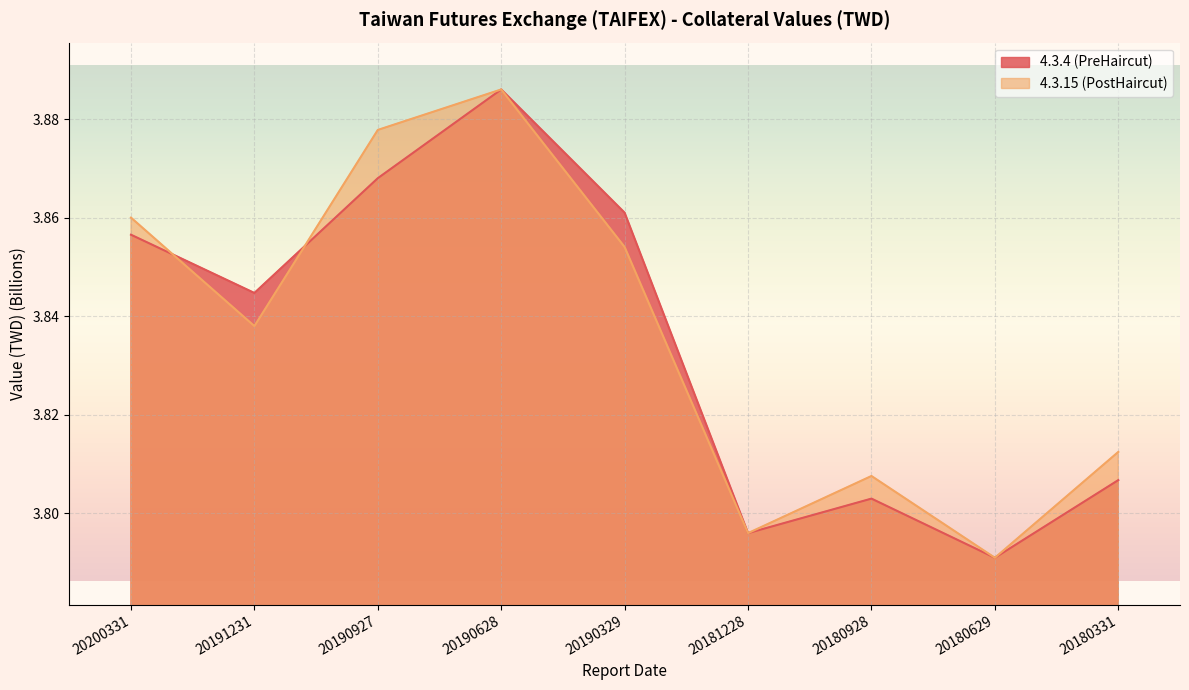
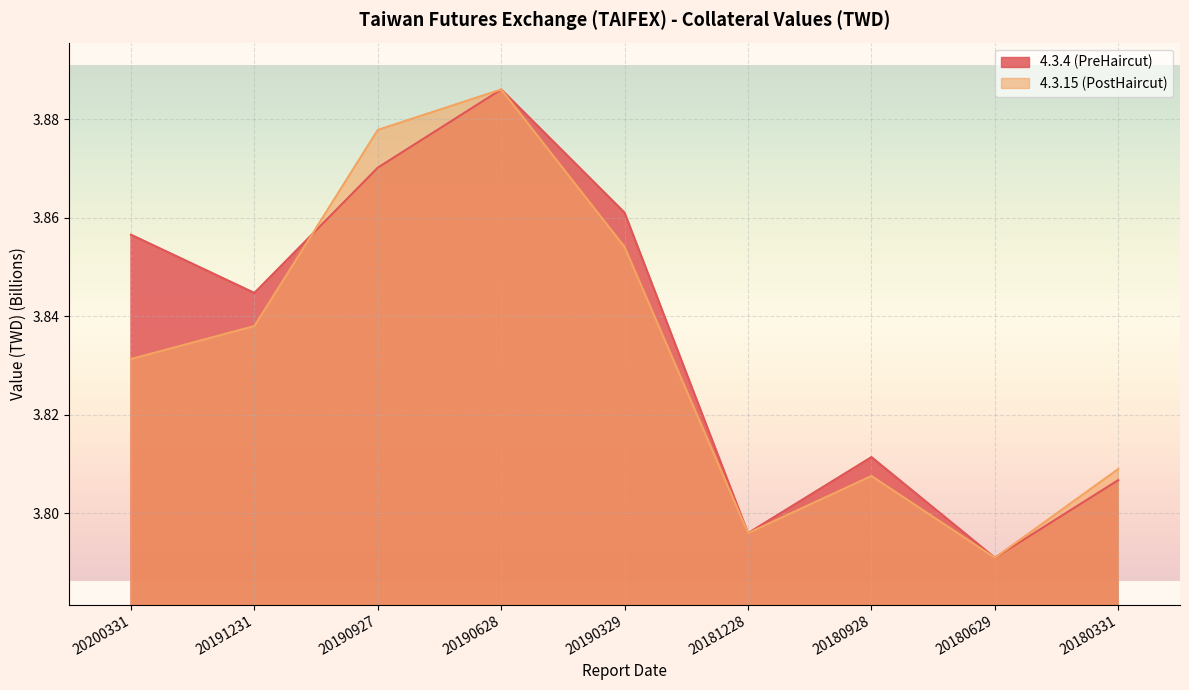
4.3.15 (PostHaircut), 20200331: 3.860 -> 3.831
4.3.4 (PreHaircut), 20190927: 3.868 -> 3.870
4.3.4 (PreHaircut), 20180928: 3.803 -> 3.811
4.3.15 (PostHaircut), 20180331: 3.812 -> 3.809
